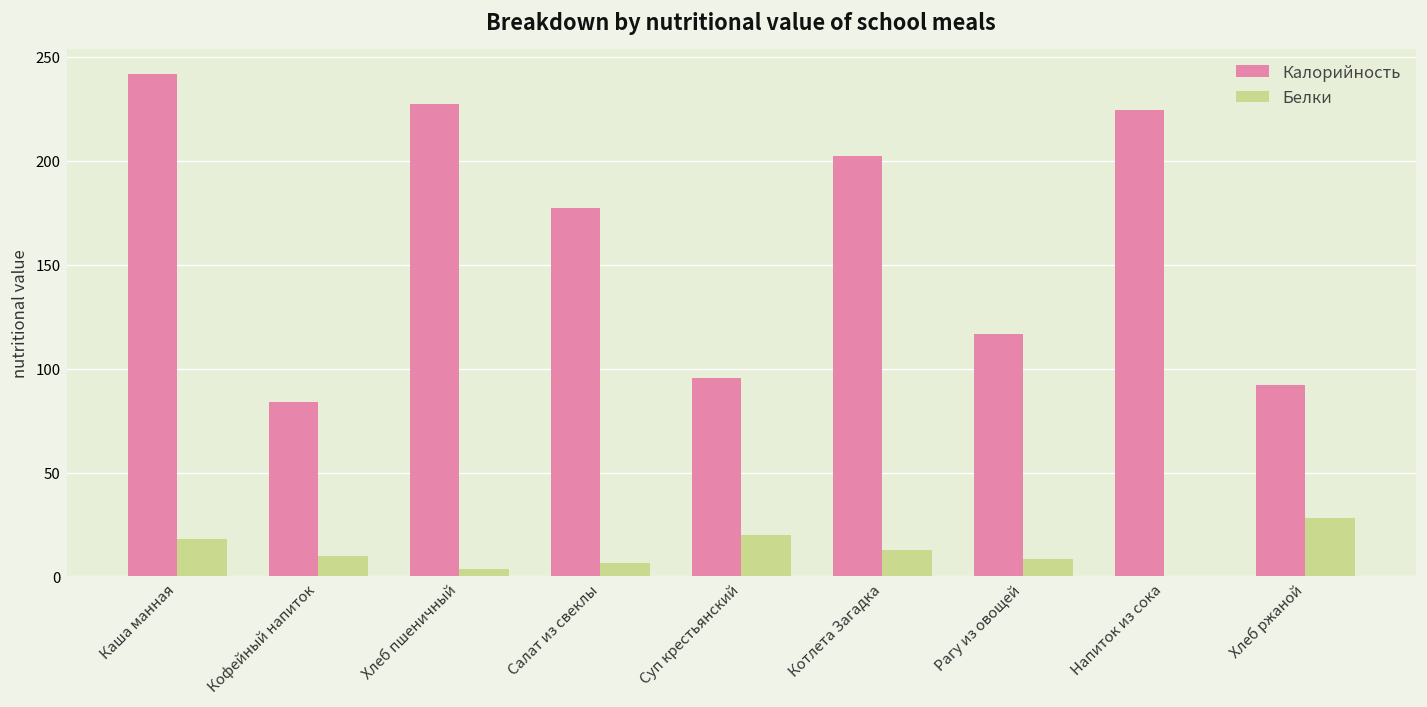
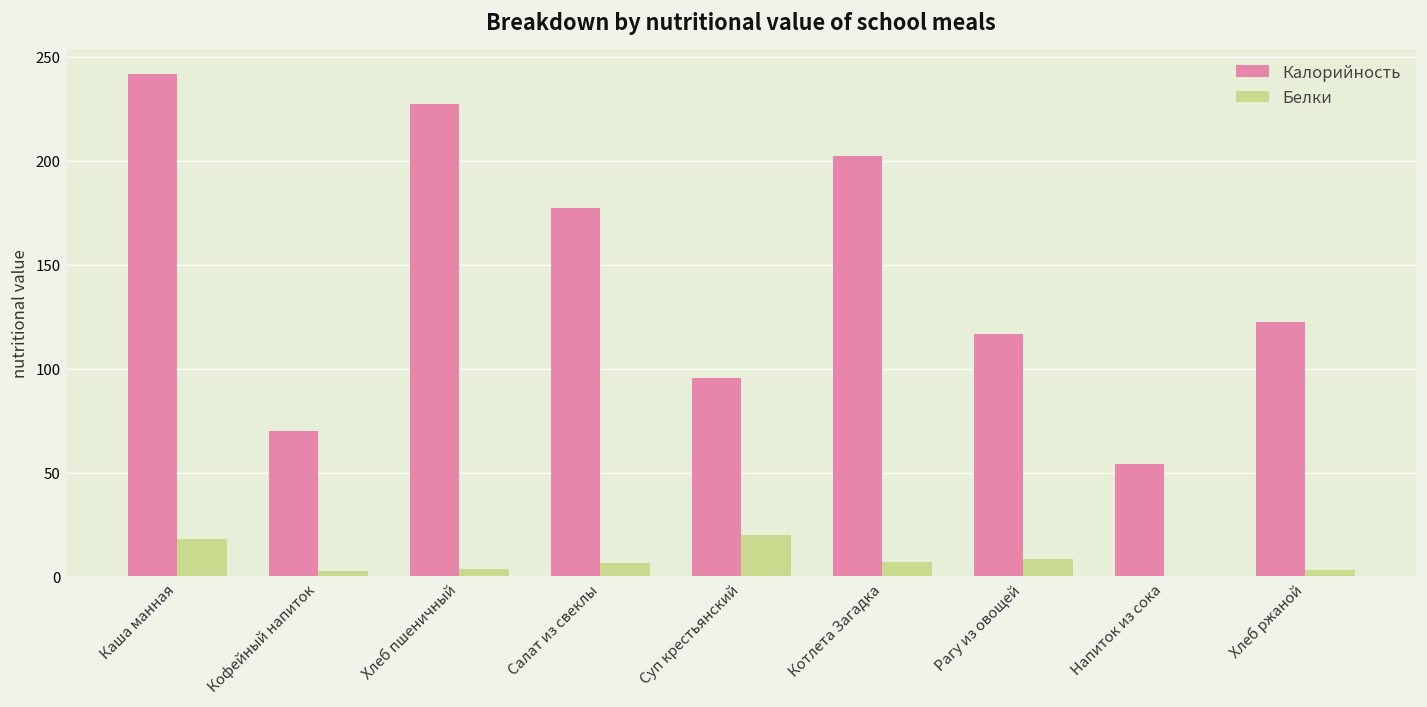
Калорийность, Кофейный напиток: 84 -> 70
Белки, Кофейный напиток: 10 -> 3
Белки, Котлета Загадка: 13 -> 7
Калорийность, Напиток из сока: 225 -> 54
Калорийность, Хлеб ржаной: 92 -> 122
Белки, Хлеб ржаной: 28 -> 3
